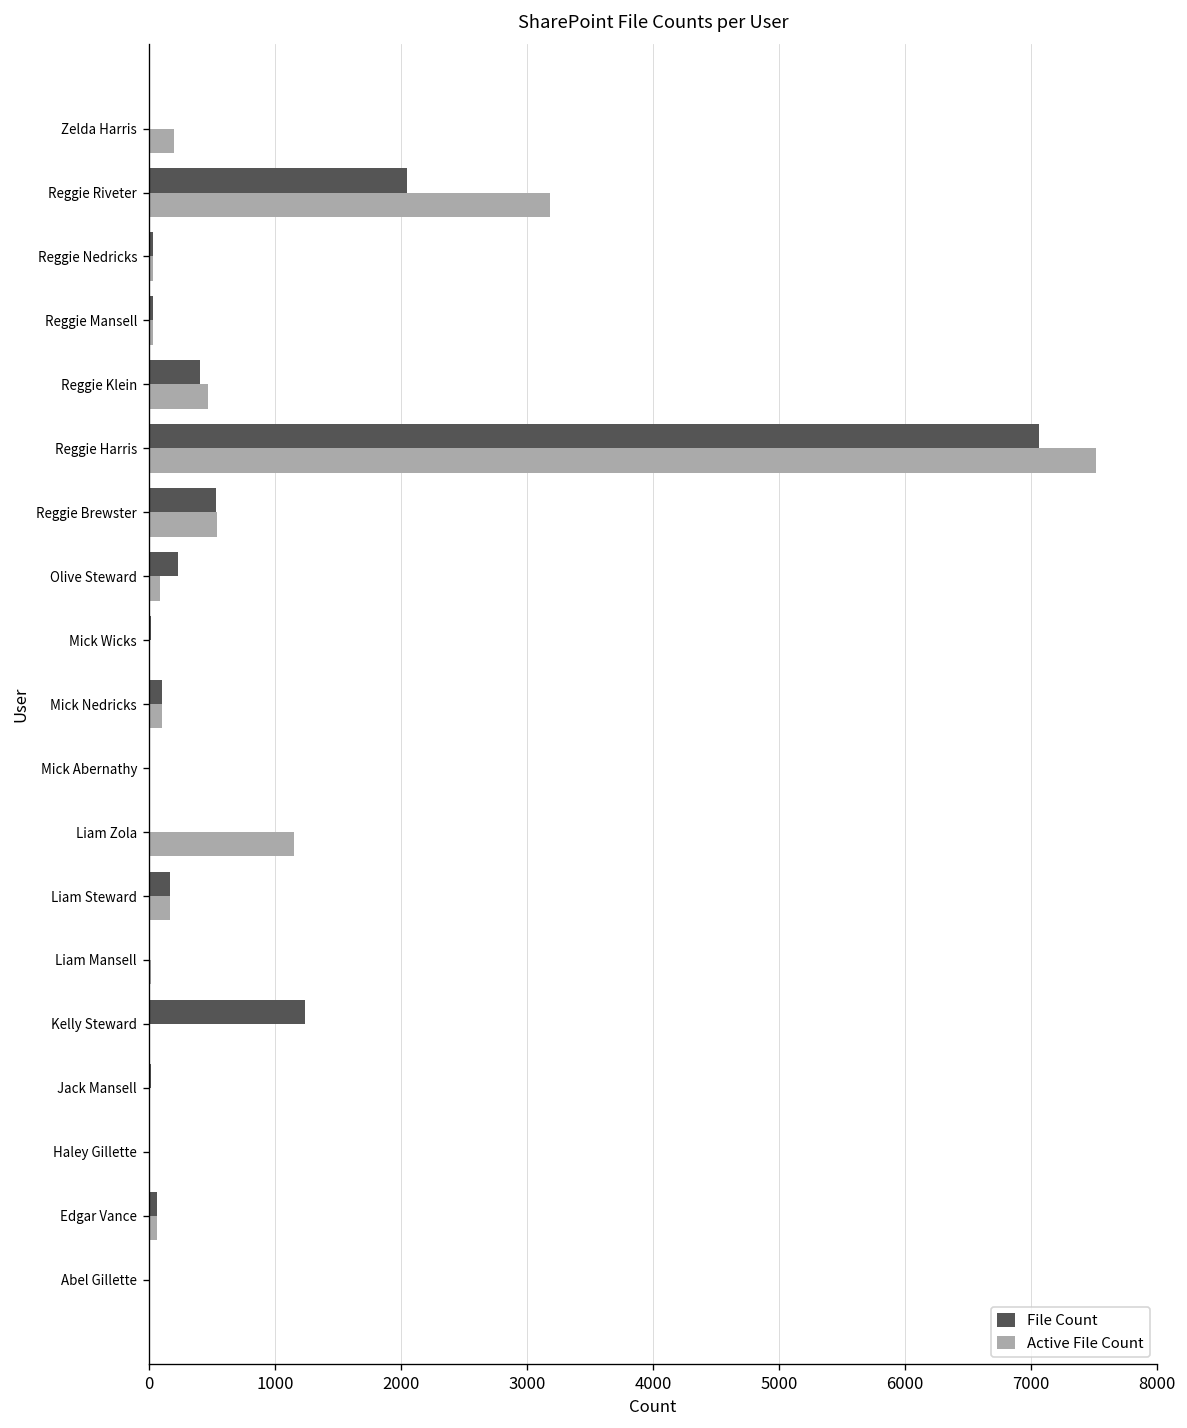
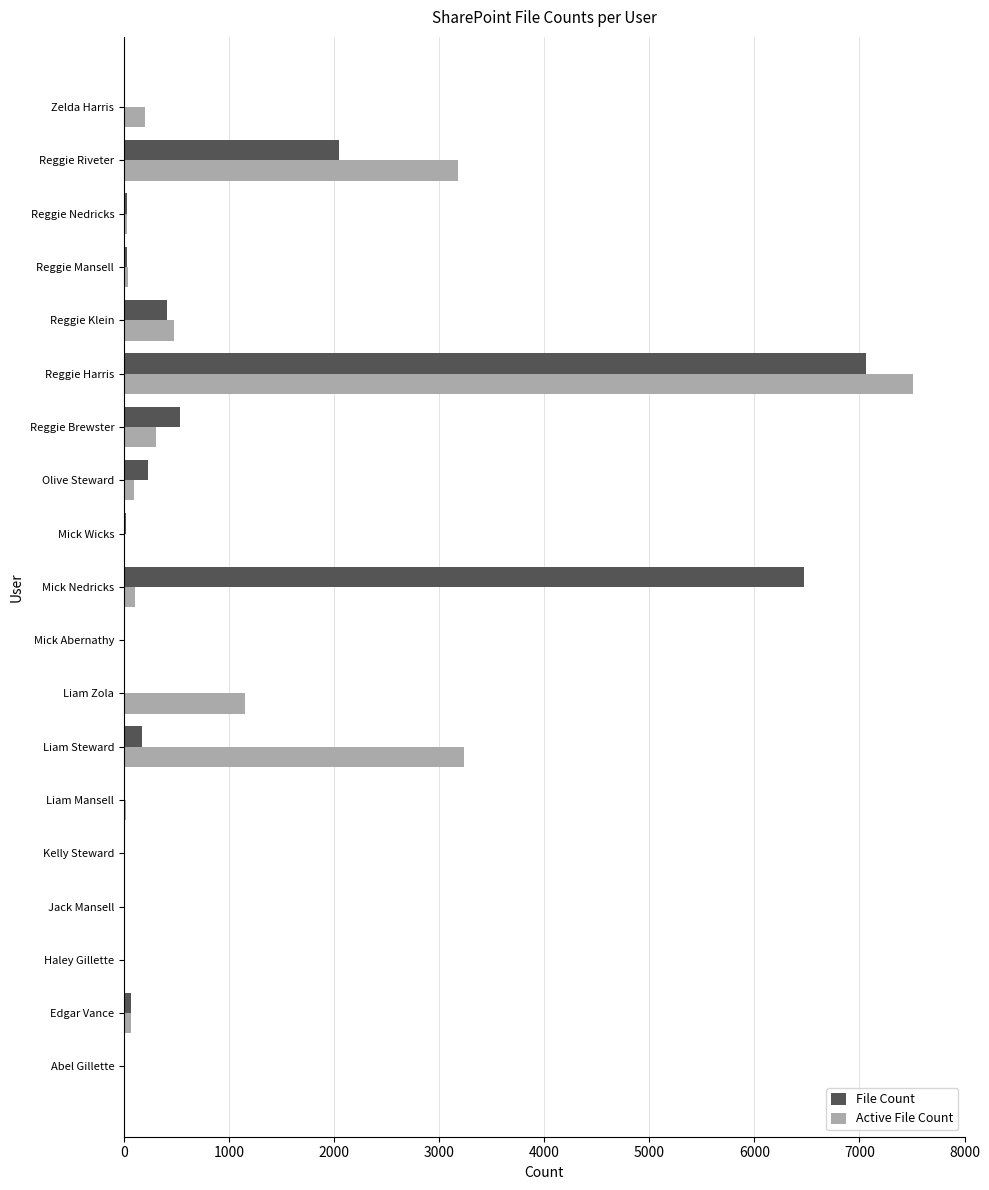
Active File Count, Reggie Brewster: 540 -> 310
File Count, Mick Nedricks: 110 -> 6480
Active File Count, Liam Steward: 170 -> 3240
File Count, Kelly Steward: 1240 -> 10
